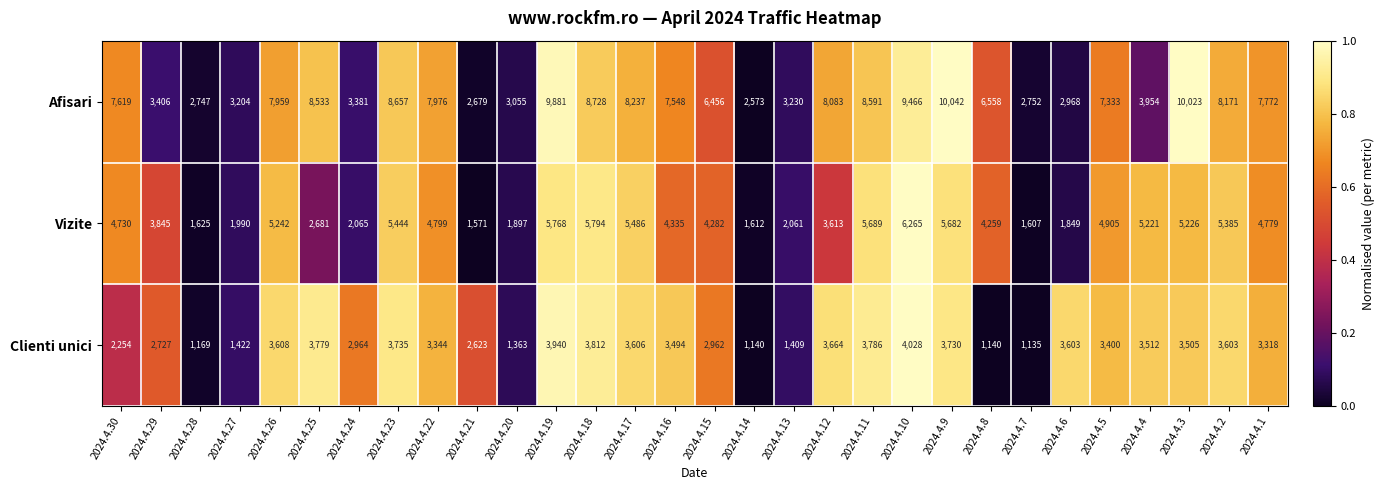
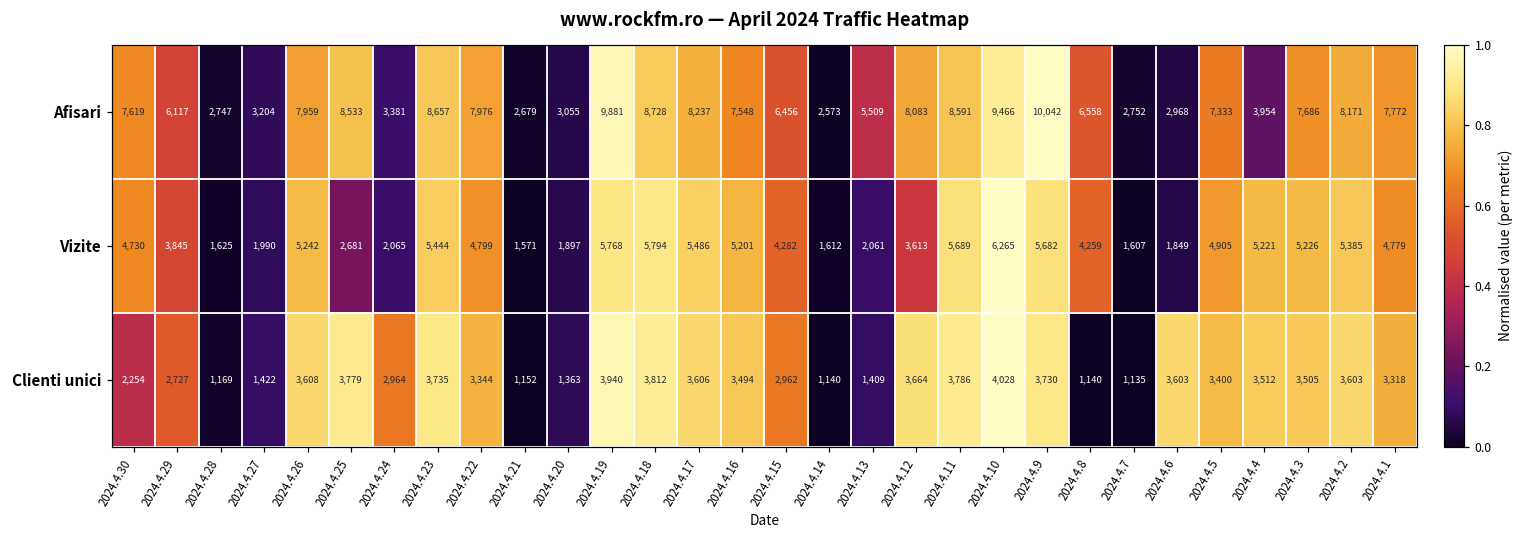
Afisari, 2024.4.29: 3,406 -> 6,117
Afisari, 2024.4.13: 3,230 -> 5,509
Afisari, 2024.4.3: 10,023 -> 7,686
Vizite, 2024.4.16: 4,335 -> 5,201
Clienti unici, 2024.4.21: 2,623 -> 1,152
